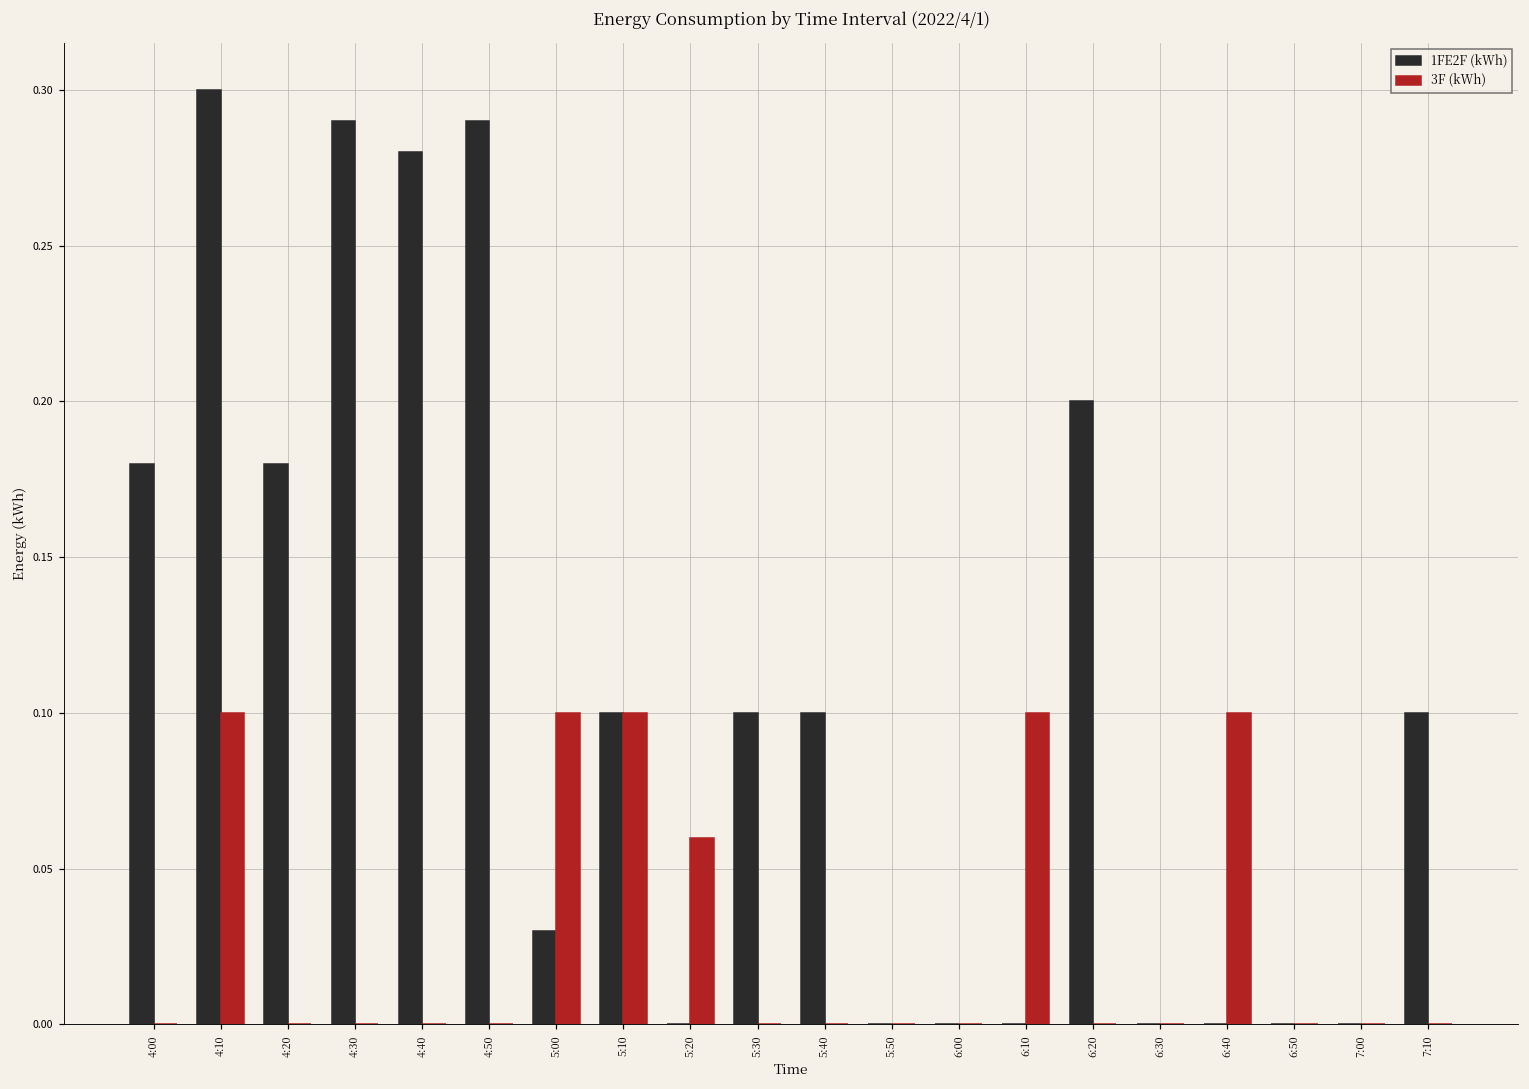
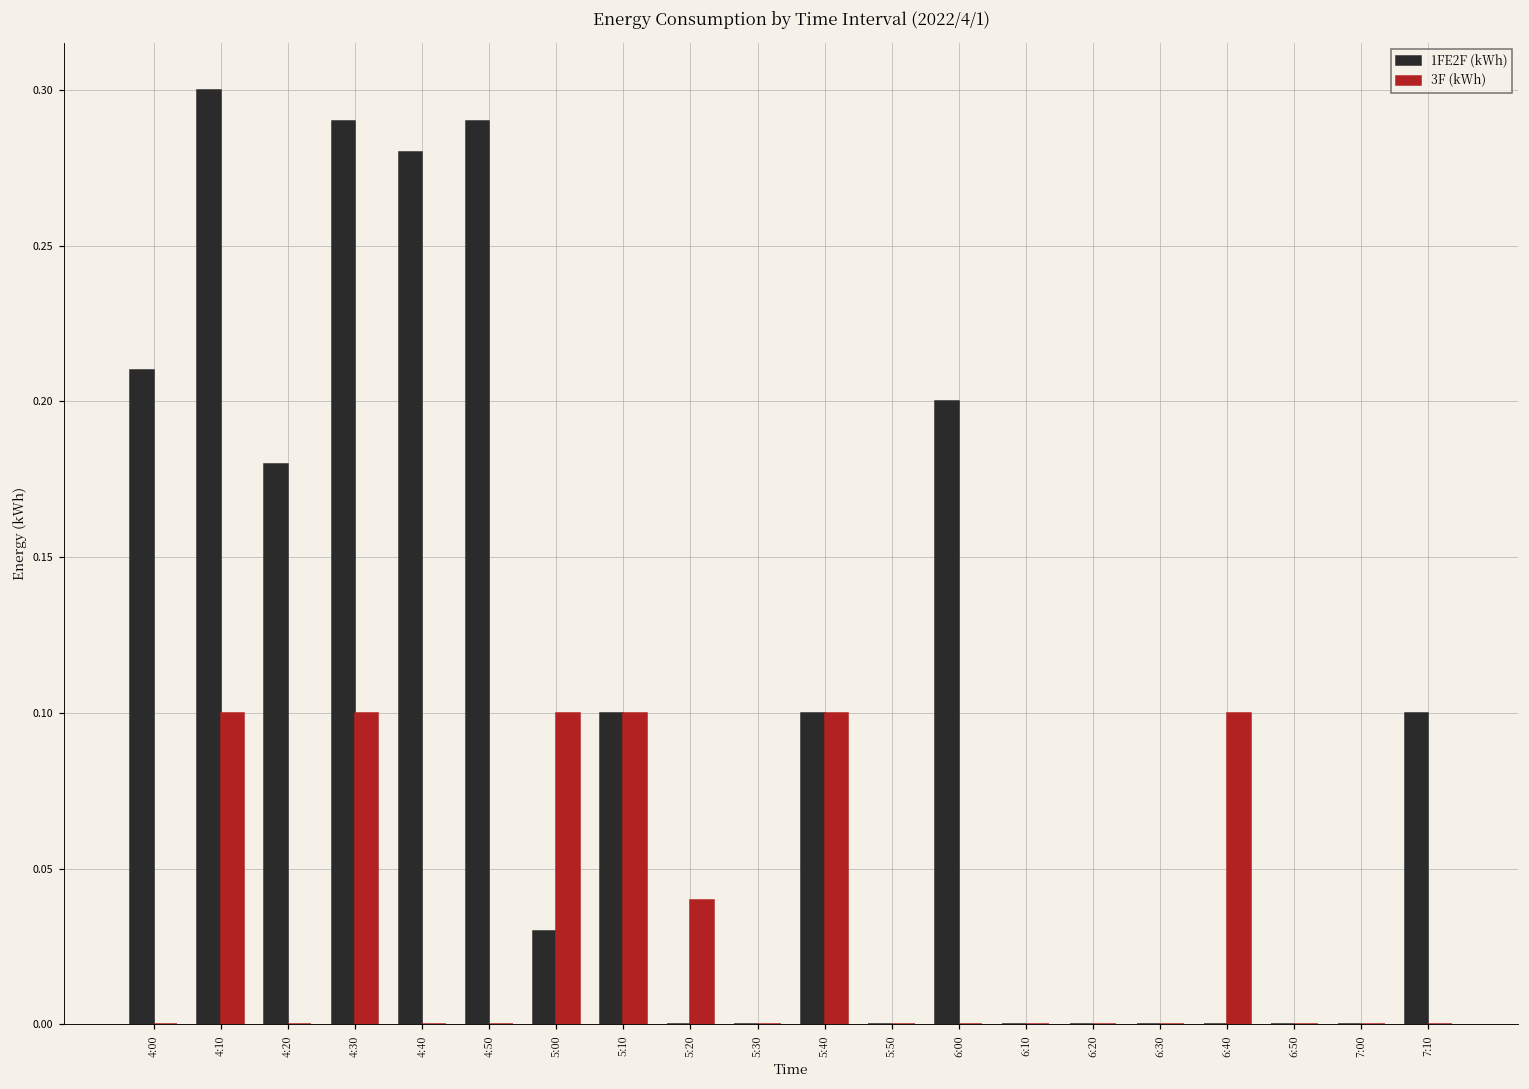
1FE2F (kWh), 4:00: 0.18 -> 0.21
3F (kWh), 4:30: 0.0 -> 0.1
3F (kWh), 5:20: 0.06 -> 0.04
1FE2F (kWh), 5:30: 0.1 -> 0.0
3F (kWh), 5:40: 0.0 -> 0.1
1FE2F (kWh), 6:00: 0.0 -> 0.2
3F (kWh), 6:10: 0.1 -> 0.0
1FE2F (kWh), 6:20: 0.2 -> 0.0
